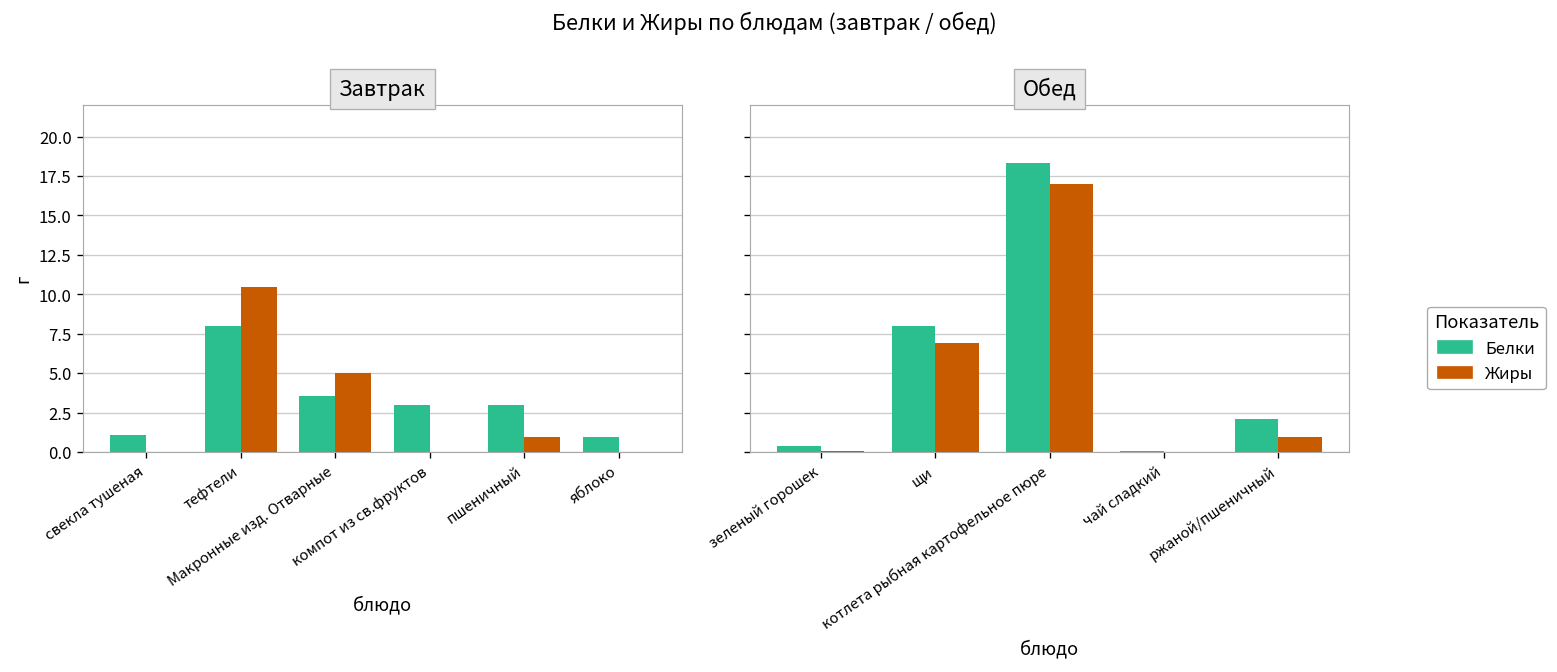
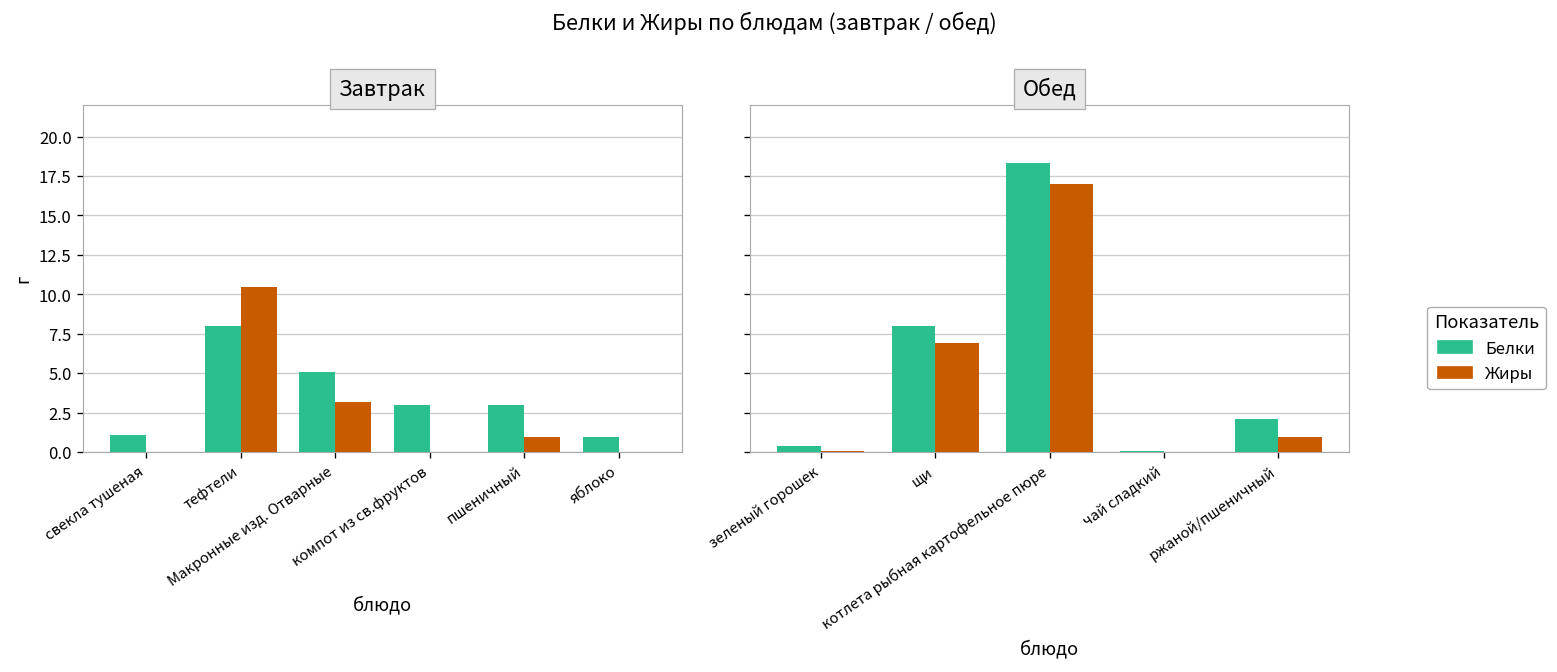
Завтрак, Белки, Макронные изд. Отварные: 3.6 -> 5.1
Завтрак, Жиры, Макронные изд. Отварные: 5.0 -> 3.2
